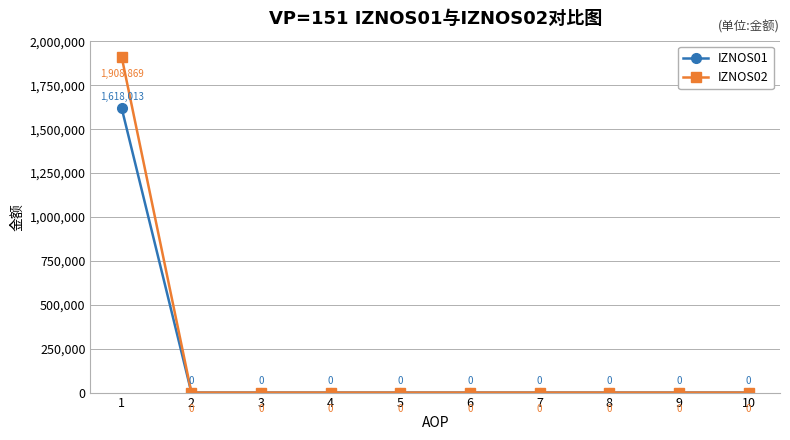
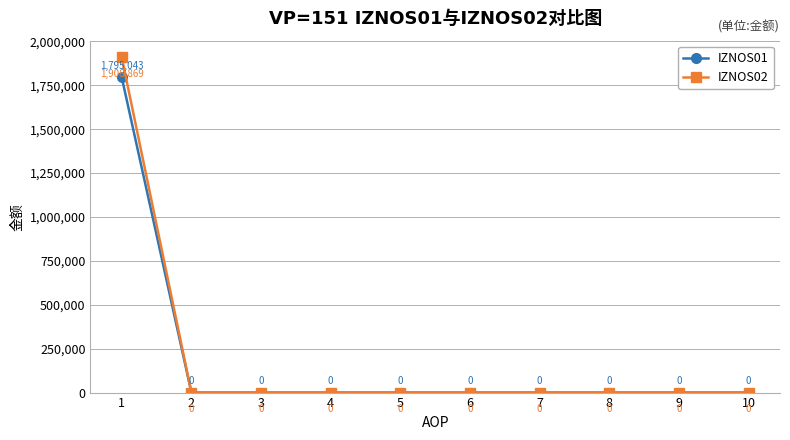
IZNOS01, 1: 1,618,013 -> 1,795,043
